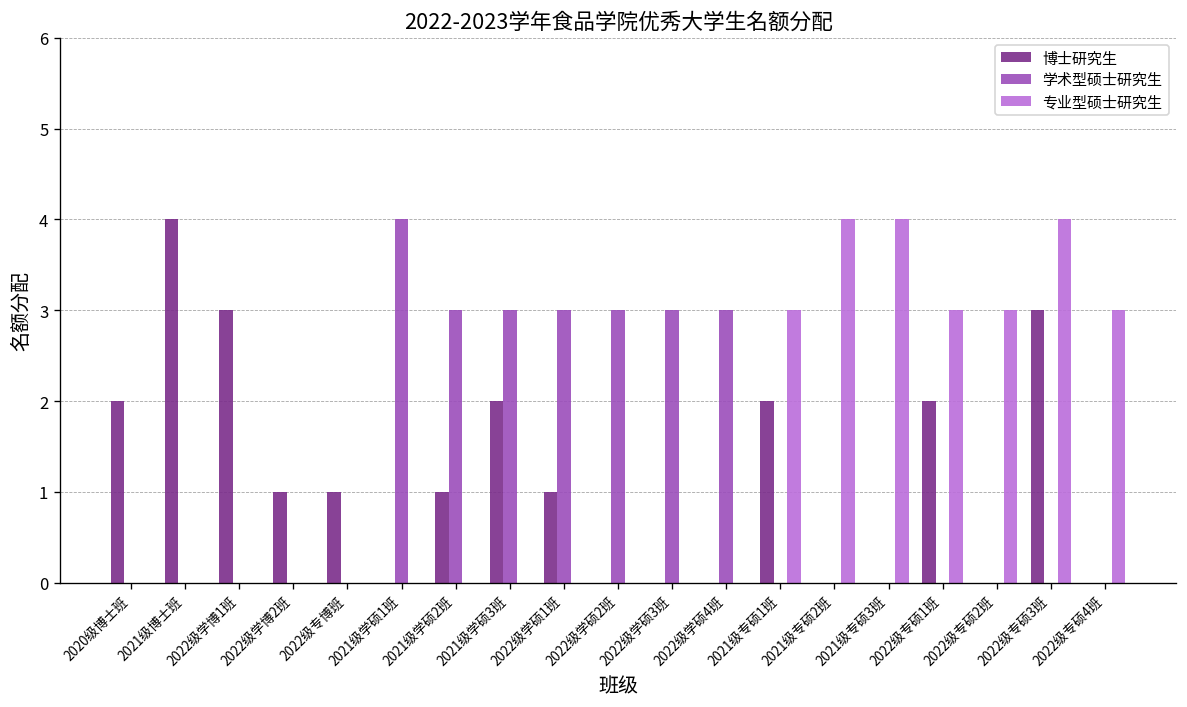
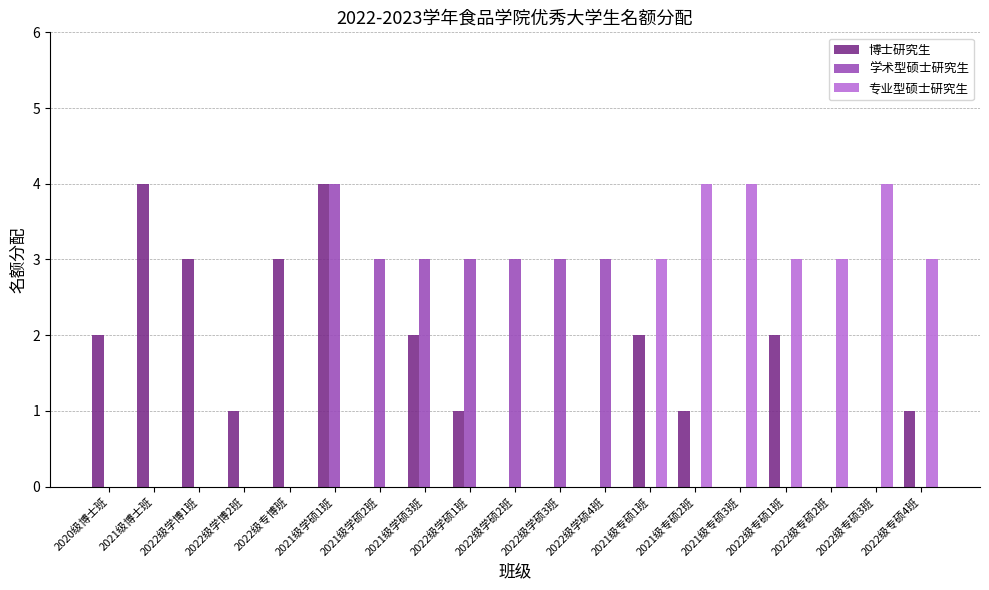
博士研究生, 2022级专博班: 1 -> 3
博士研究生, 2021级学硕1班: 0 -> 4
博士研究生, 2021级学硕2班: 1 -> 0
博士研究生, 2021级专硕2班: 0 -> 1
博士研究生, 2022级专硕3班: 3 -> 0
博士研究生, 2022级专硕4班: 0 -> 1
